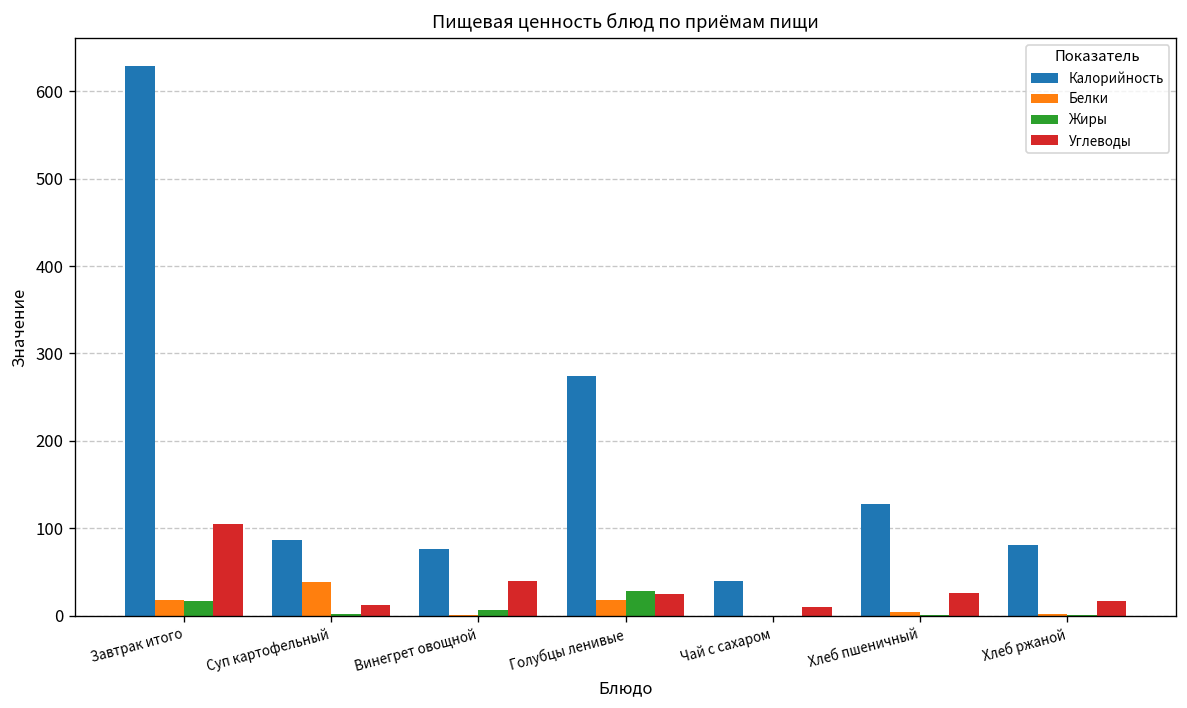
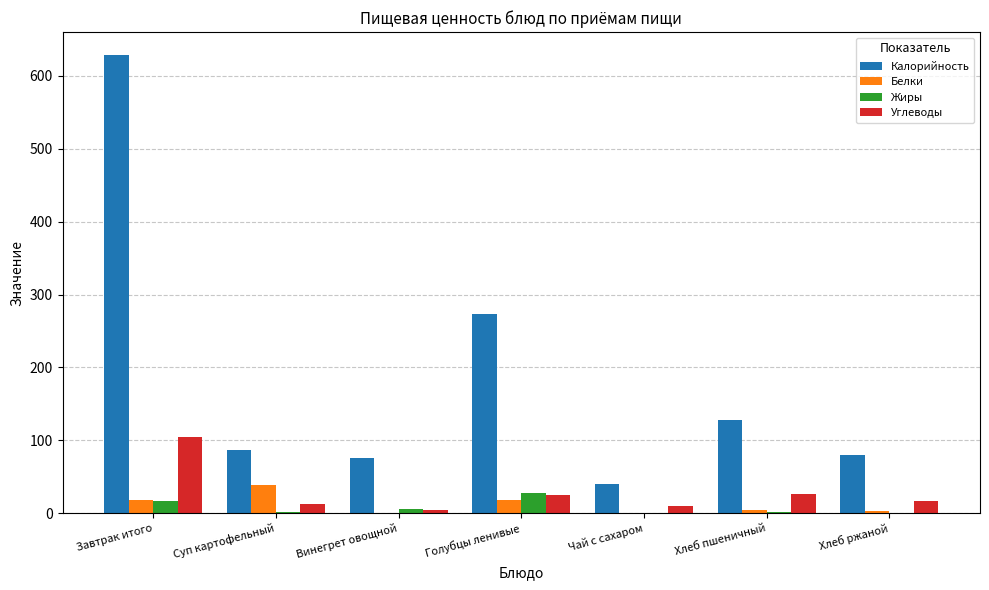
Углеводы, Винегрет овощной: 40 -> 0
